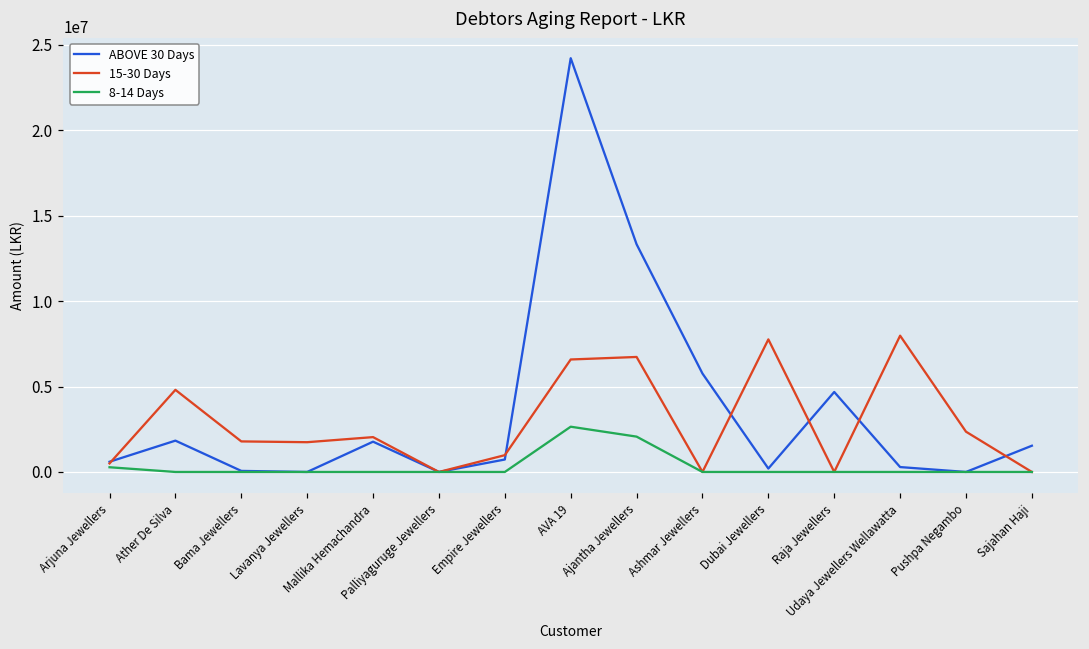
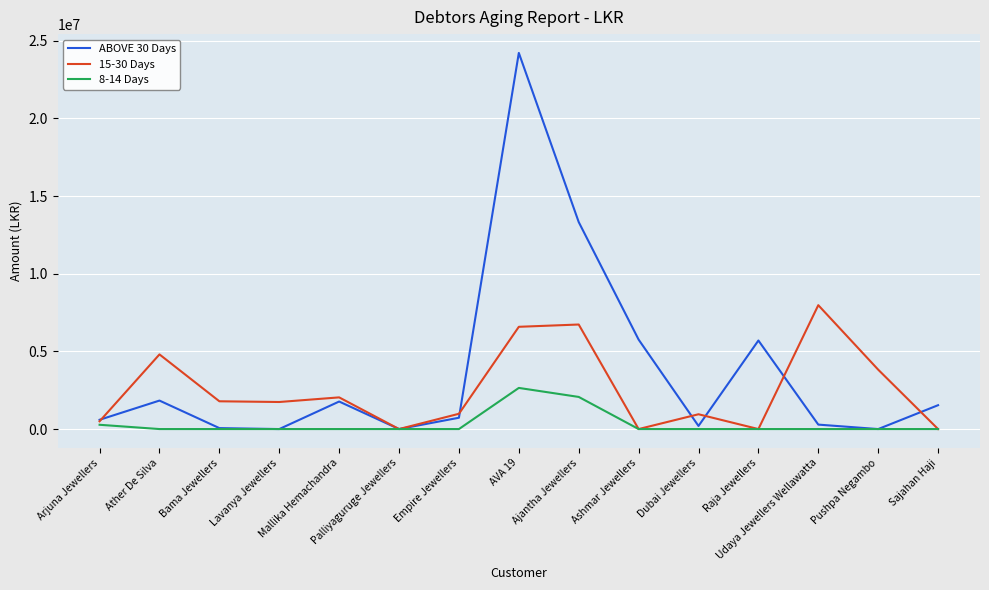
15-30 Days, Dubai Jewellers: 7800000 -> 1000000
ABOVE 30 Days, Raja Jewellers: 4700000 -> 5700000
15-30 Days, Pushpa Negambo: 2400000 -> 3800000
